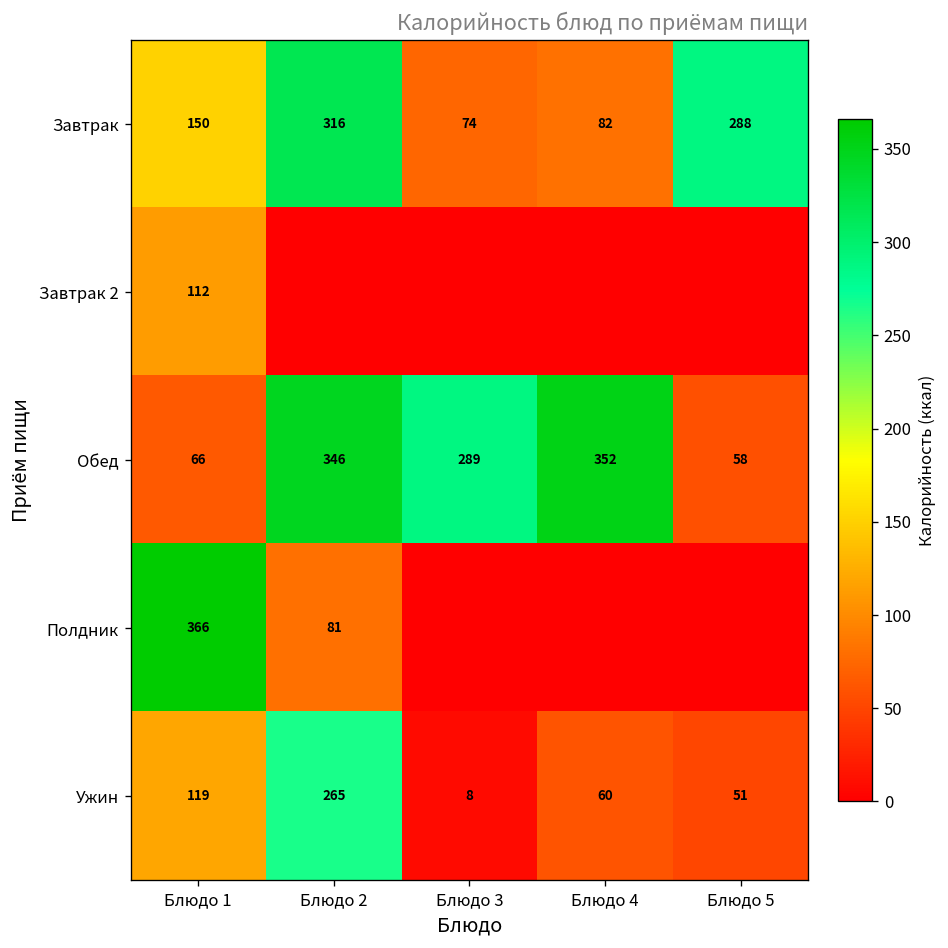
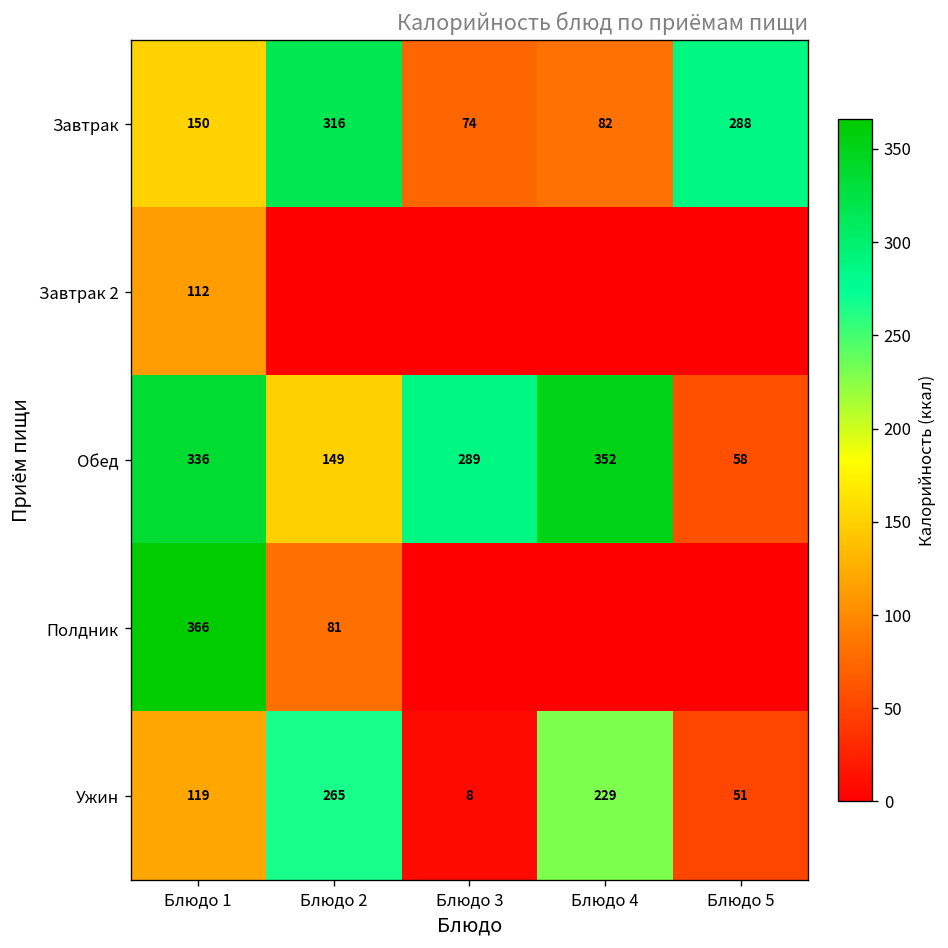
Обед, Блюдо 1: 66 -> 336
Обед, Блюдо 2: 346 -> 149
Ужин, Блюдо 4: 60 -> 229
